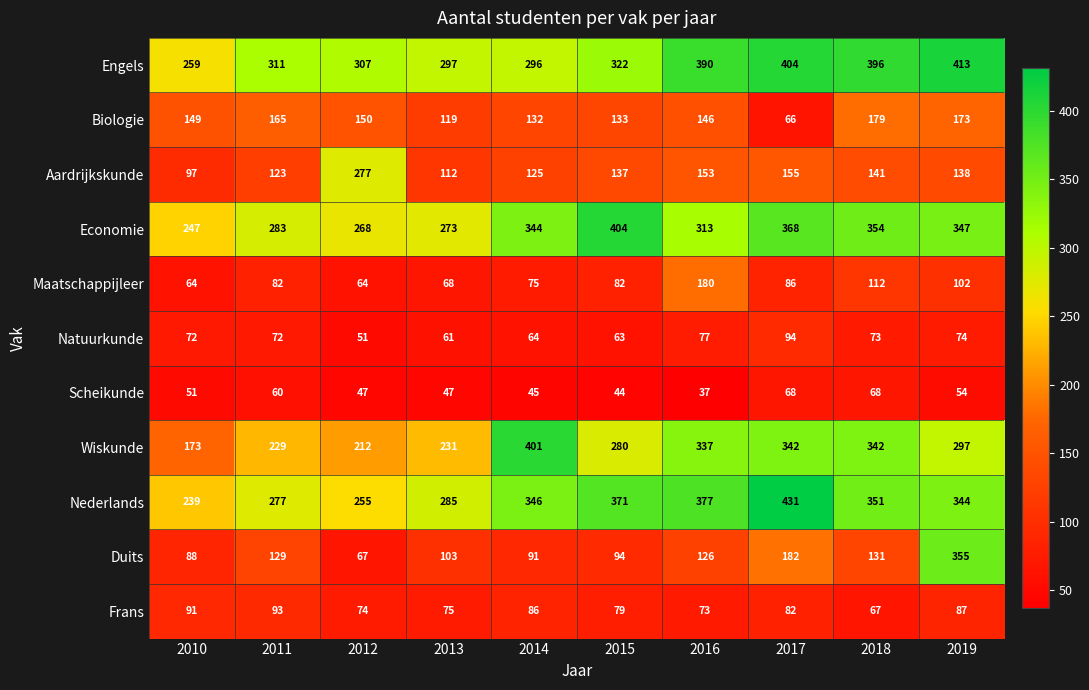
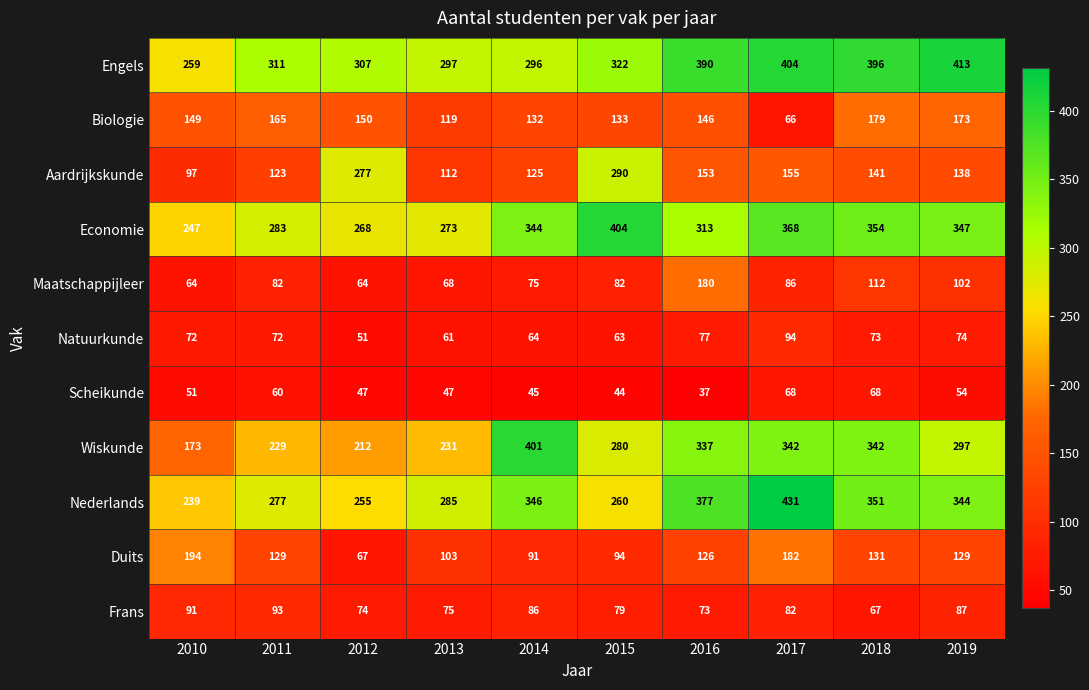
Aardrijkskunde, 2015: 137 -> 290
Nederlands, 2015: 371 -> 260
Duits, 2010: 88 -> 194
Duits, 2019: 355 -> 129
